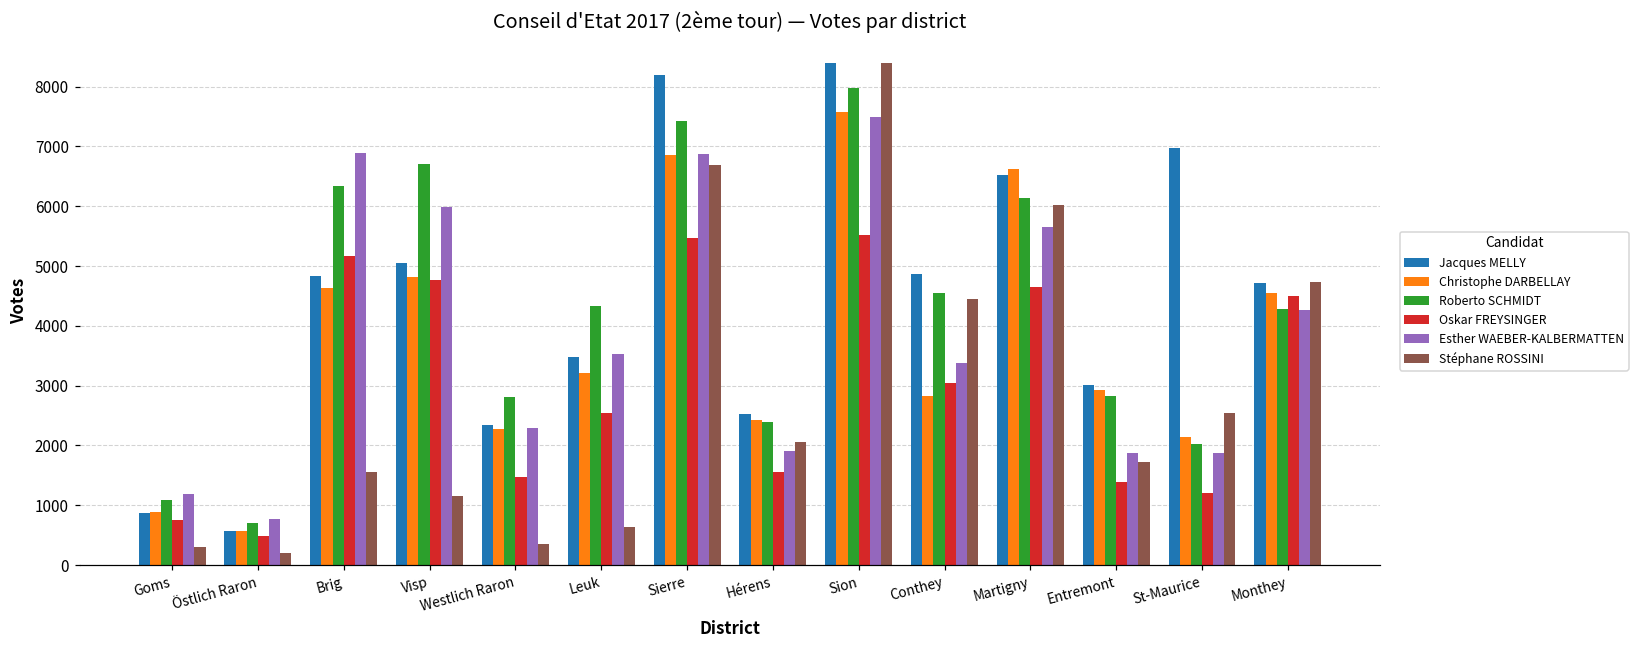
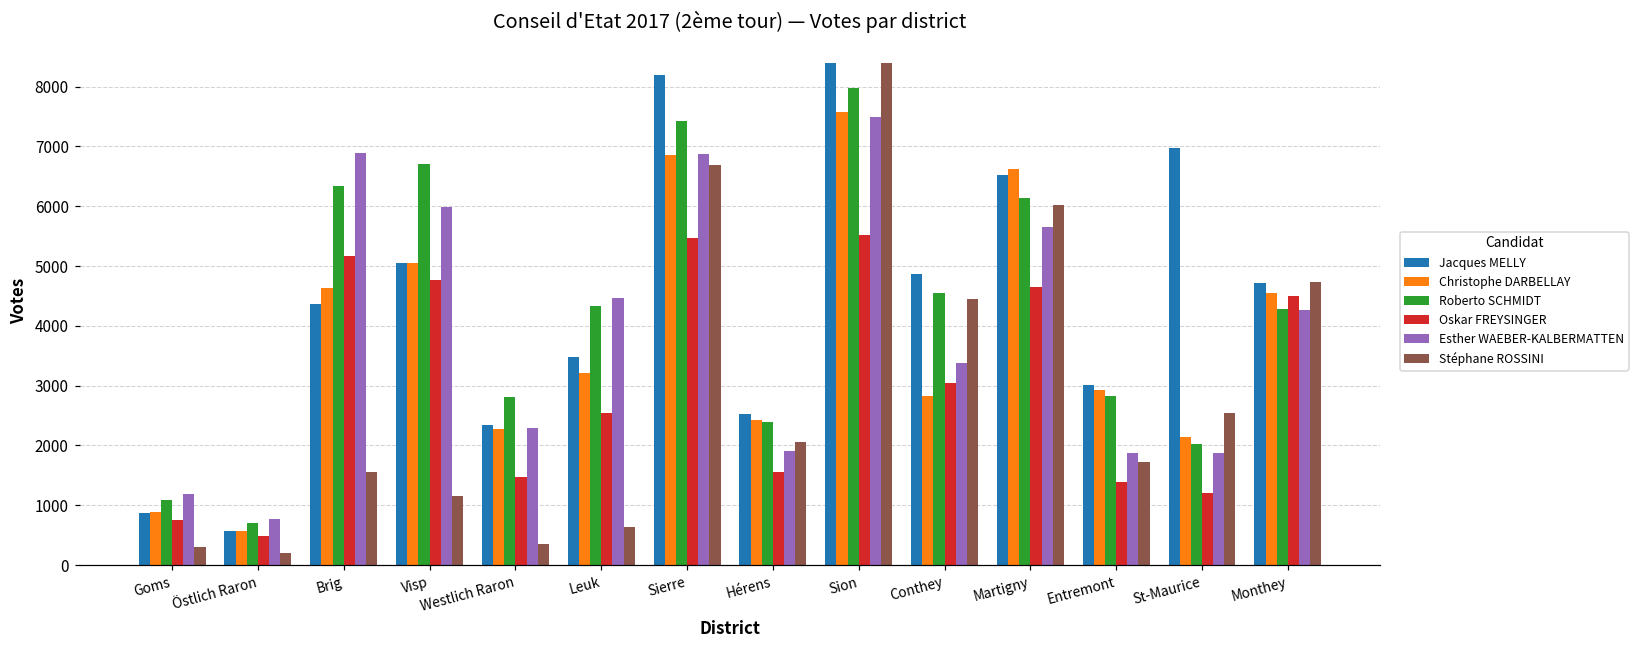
Jacques MELLY, Brig: 4800 -> 4400
Christophe DARBELLAY, Visp: 4800 -> 5000
Esther WAEBER-KALBERMATTEN, Leuk: 3500 -> 4500
